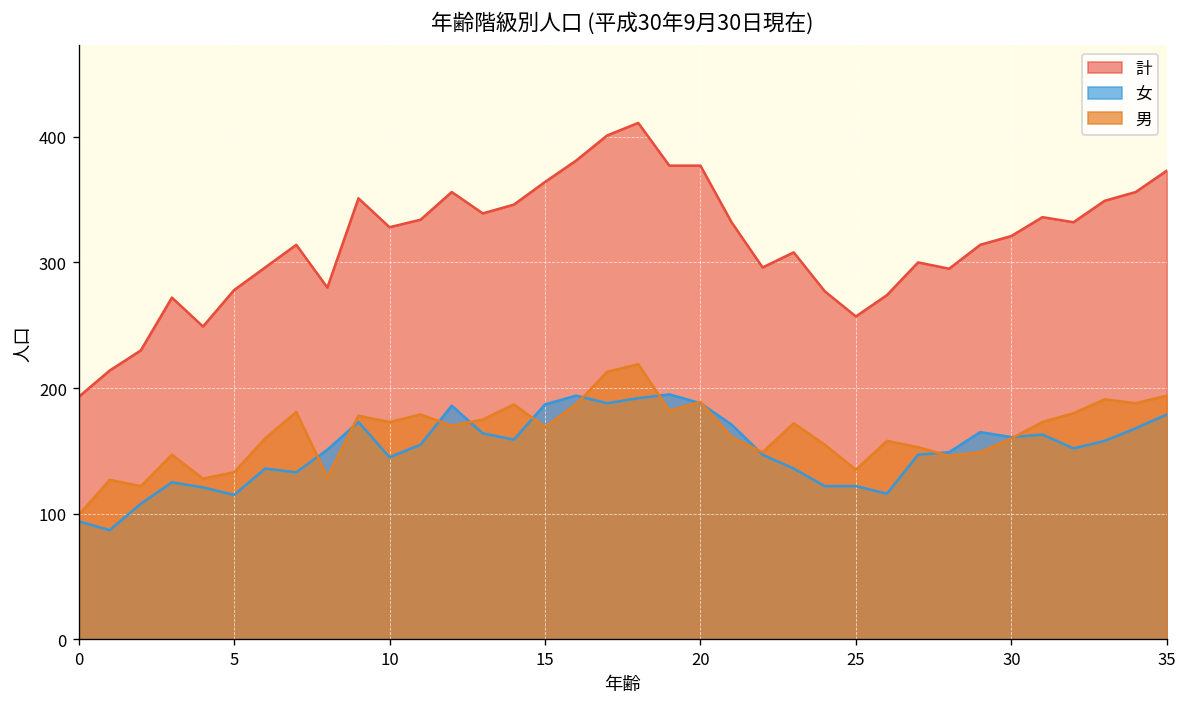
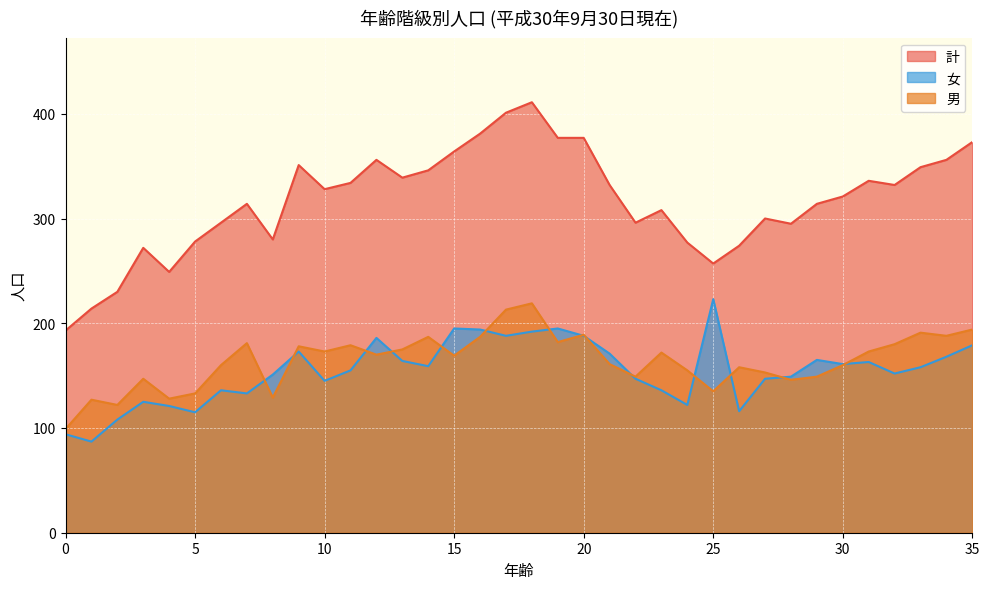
女, 15: 187 -> 195
女, 25: 122 -> 223
